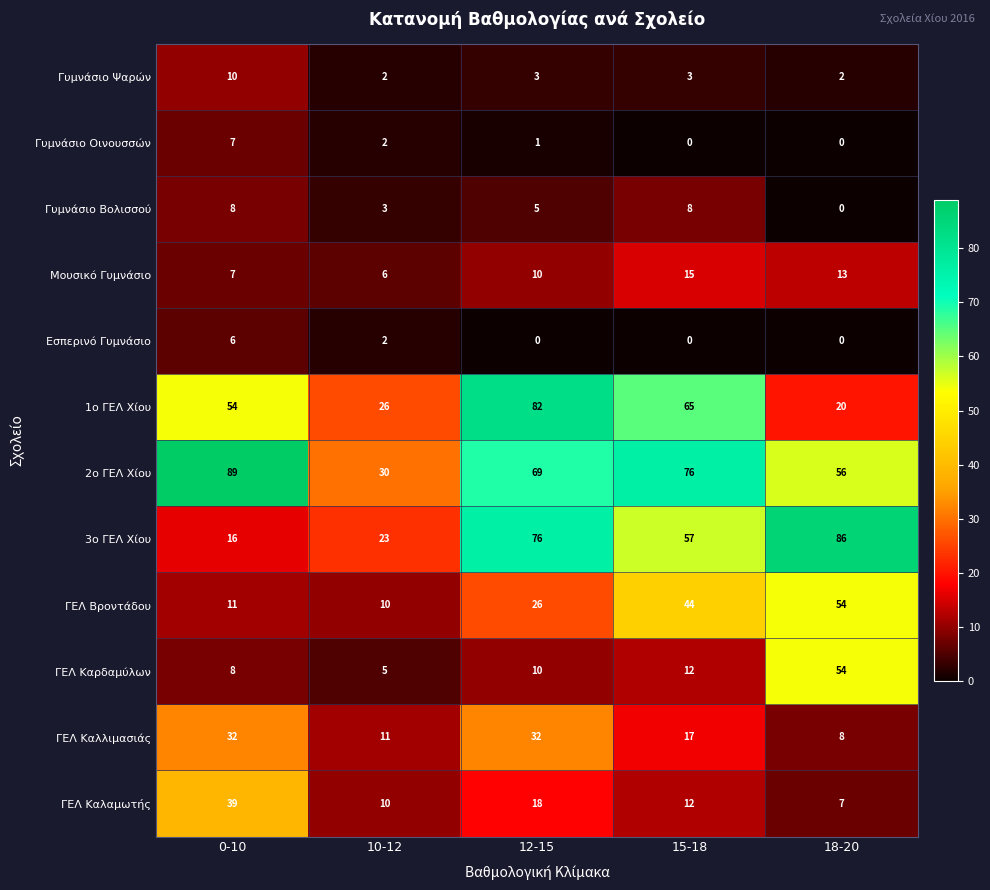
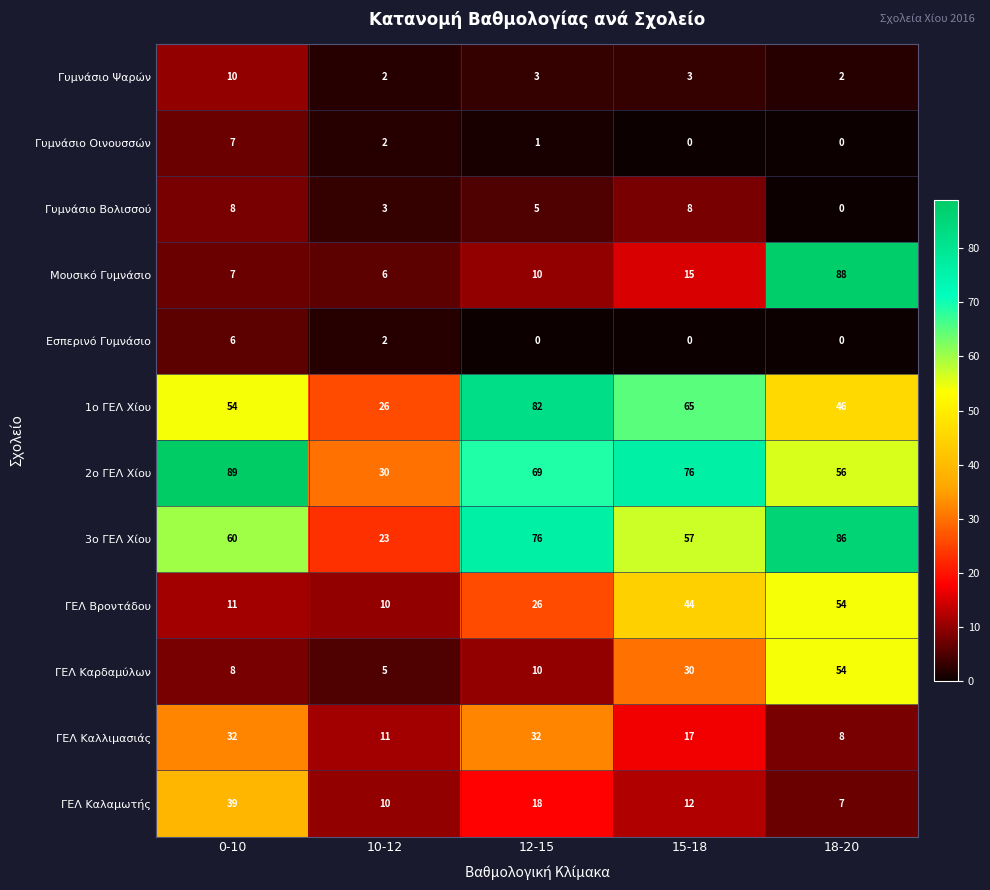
Μουσικό Γυμνάσιο, 18-20: 13 -> 88
1ο ΓΕΛ Χίου, 18-20: 20 -> 46
3ο ΓΕΛ Χίου, 0-10: 16 -> 60
ΓΕΛ Καρδαμύλων, 15-18: 12 -> 30
